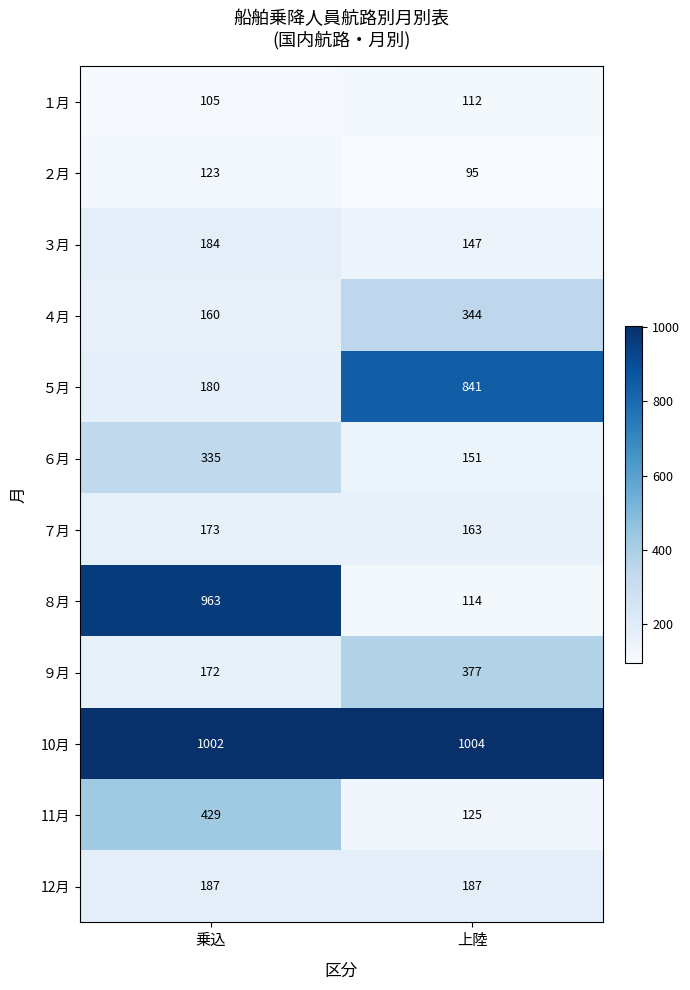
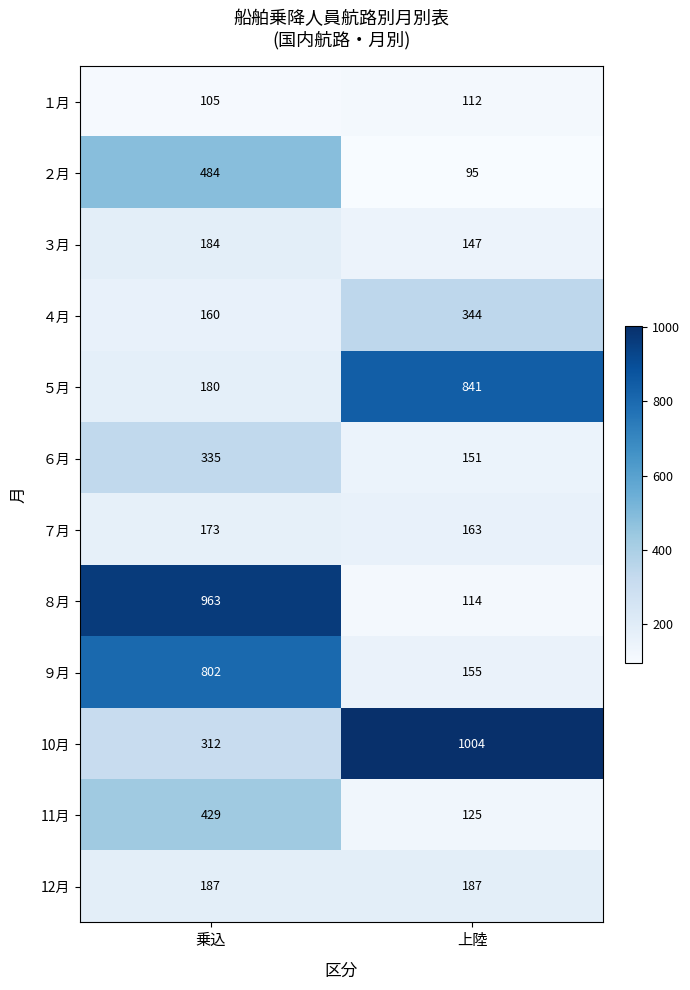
２月, 乗込: 123 -> 484
９月, 乗込: 172 -> 802
９月, 上陸: 377 -> 155
10月, 乗込: 1002 -> 312
